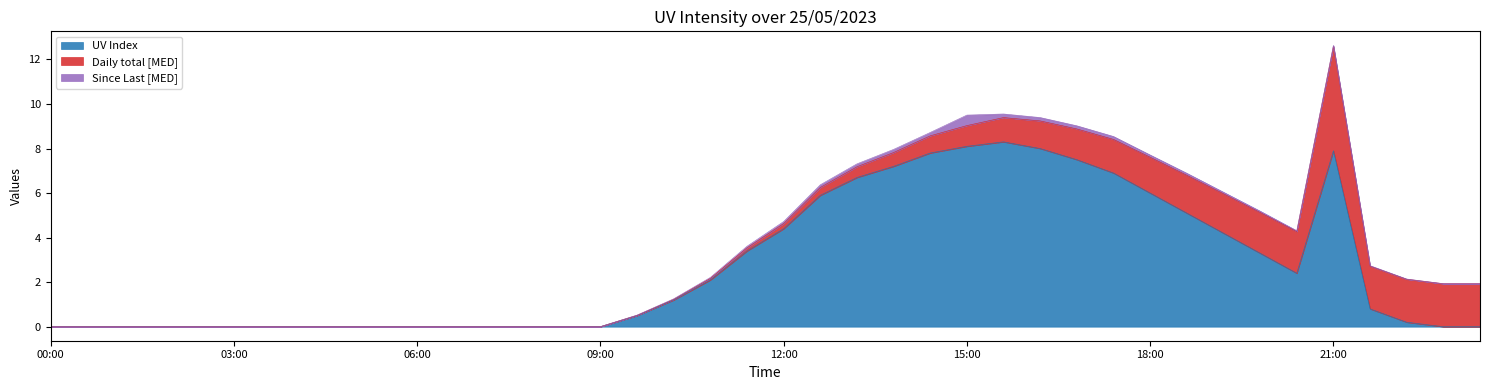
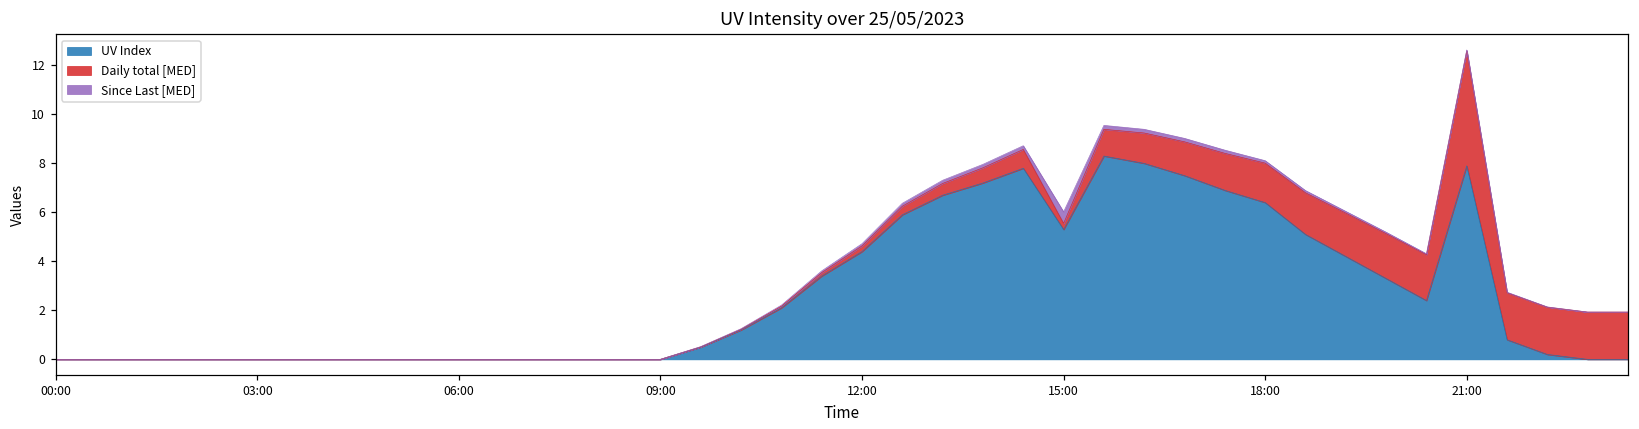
UV Index, 15:00: 8.1 -> 5.3
Daily total [MED], 15:00: 0.9 -> 0.3
UV Index, 18:00: 6.0 -> 6.4
